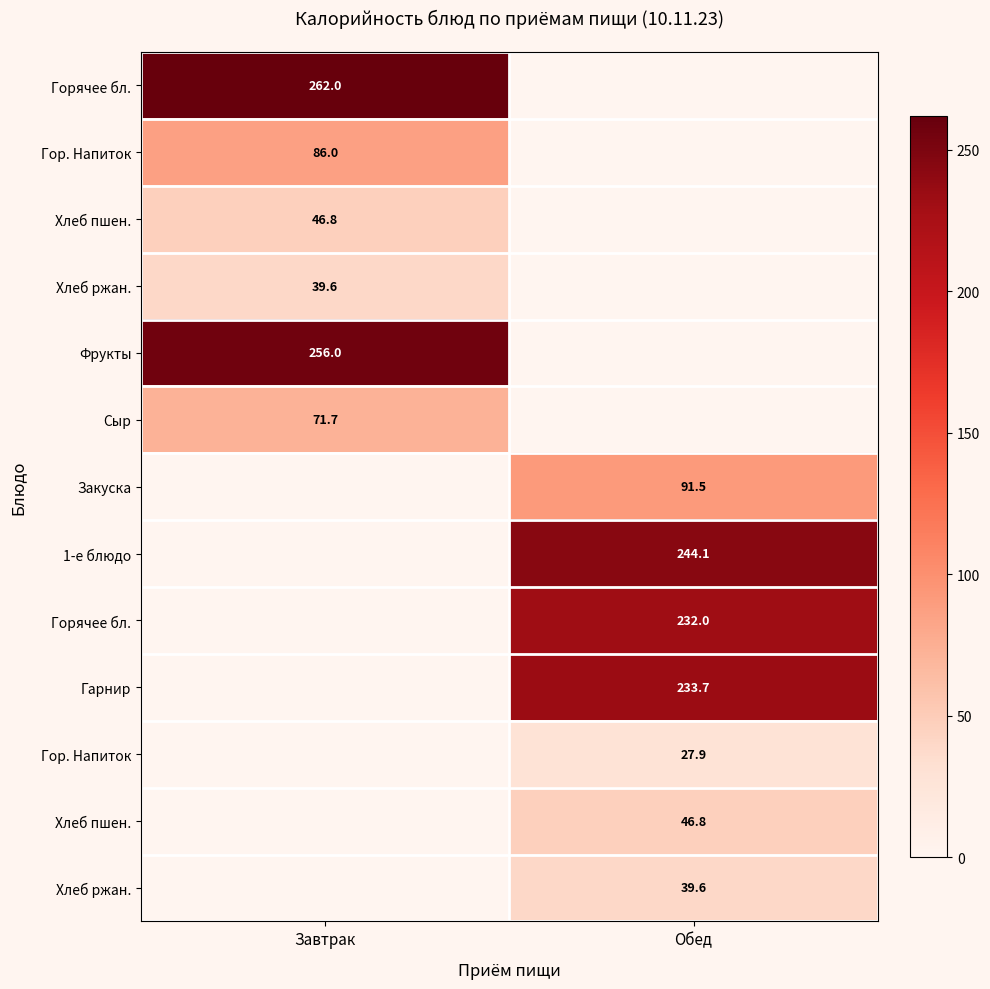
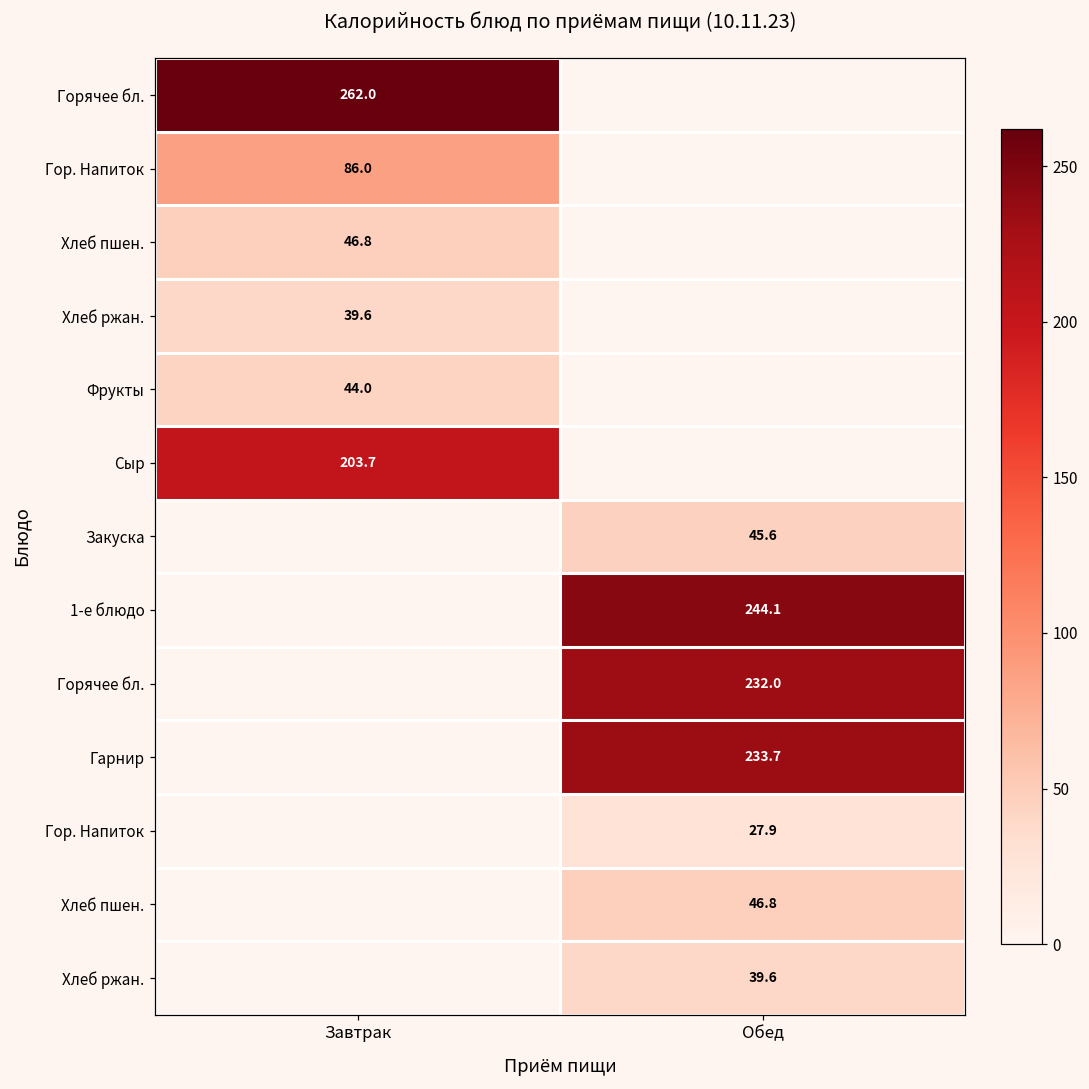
Фрукты, Завтрак: 256.0 -> 44.0
Сыр, Завтрак: 71.7 -> 203.7
Закуска, Обед: 91.5 -> 45.6
